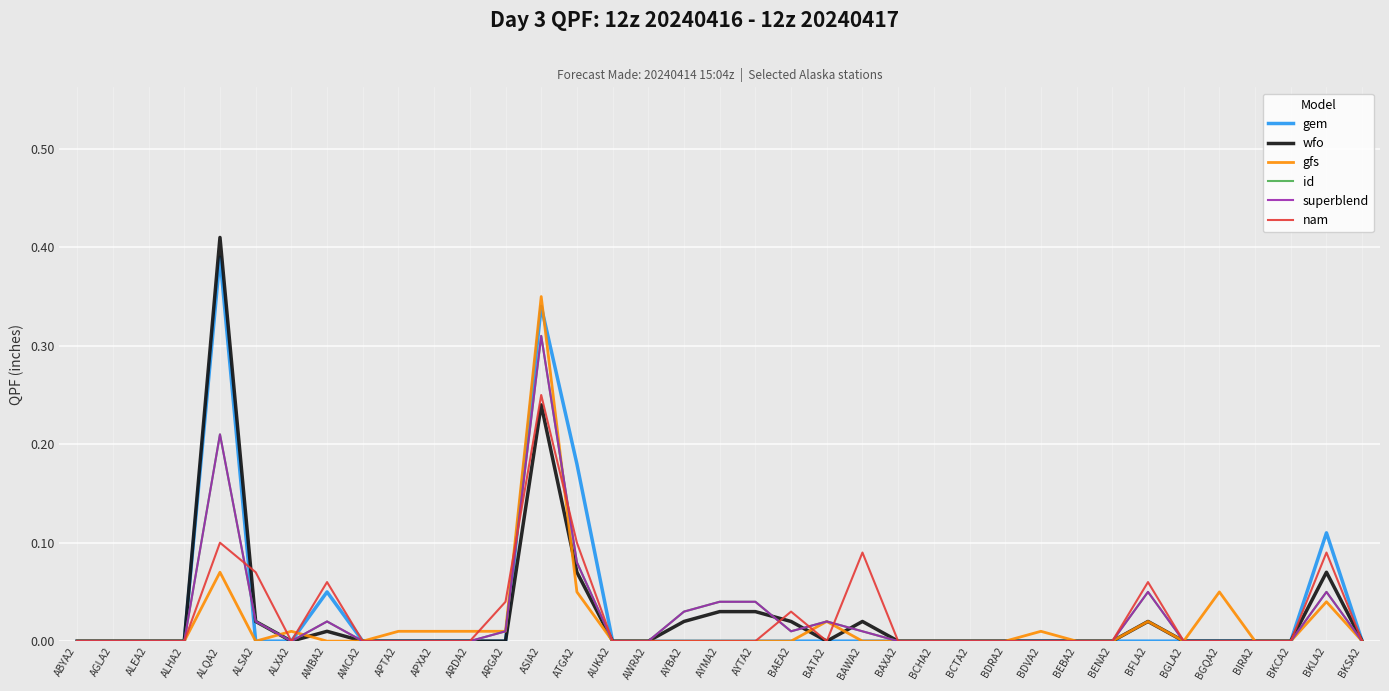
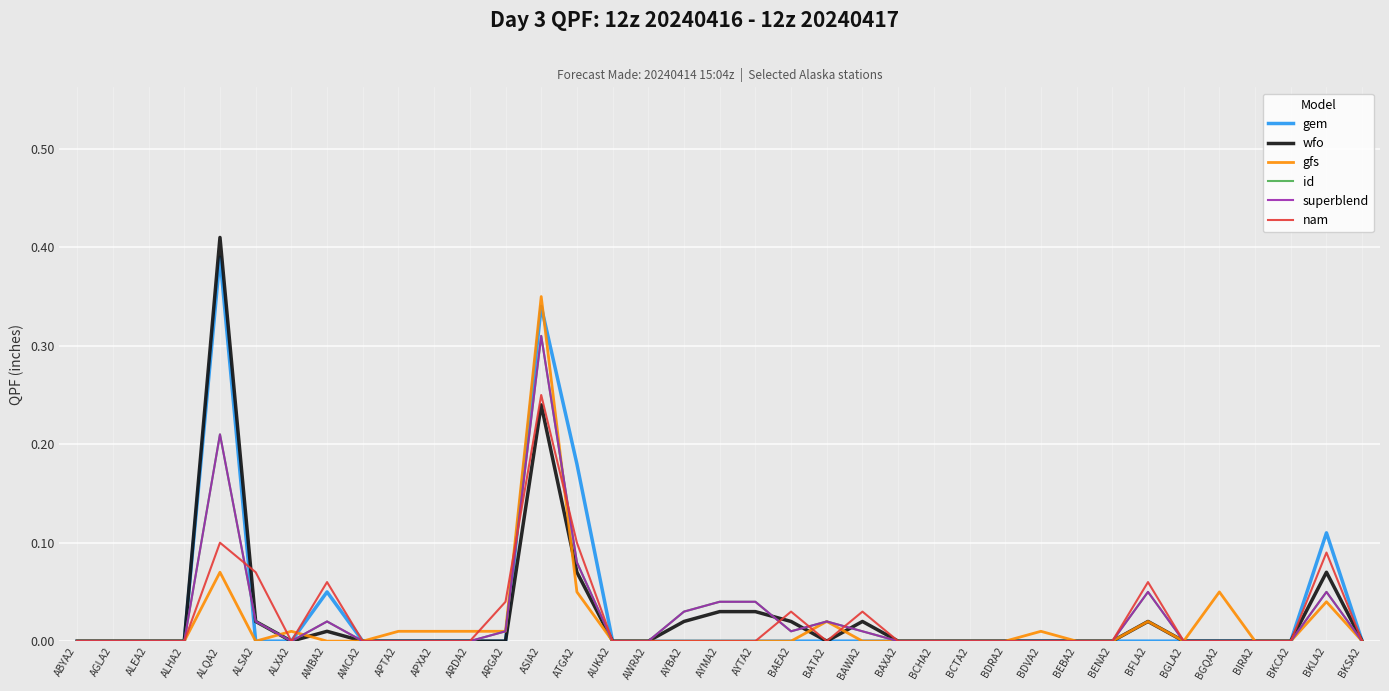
nam, BAWA2: 0.09 -> 0.03
